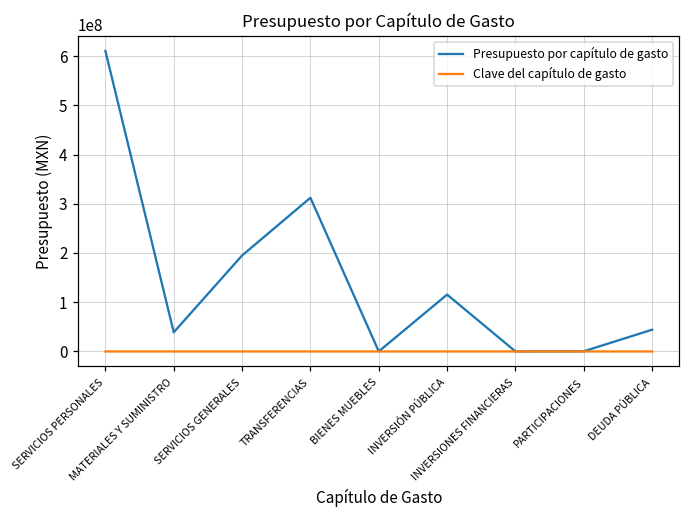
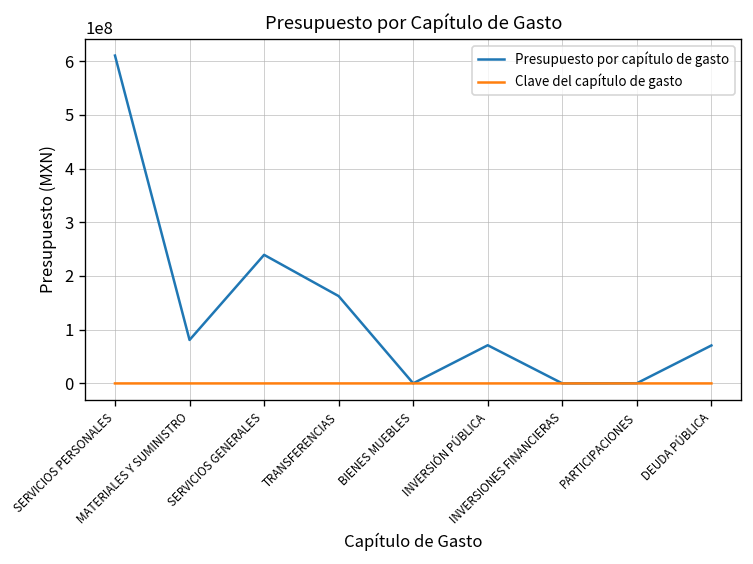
Presupuesto por capítulo de gasto, MATERIALES Y SUMINISTRO: 40000000 -> 80000000
Presupuesto por capítulo de gasto, SERVICIOS GENERALES: 190000000 -> 240000000
Presupuesto por capítulo de gasto, TRANSFERENCIAS: 310000000 -> 160000000
Presupuesto por capítulo de gasto, INVERSIÓN PÚBLICA: 120000000 -> 70000000
Presupuesto por capítulo de gasto, DEUDA PÚBLICA: 40000000 -> 70000000
